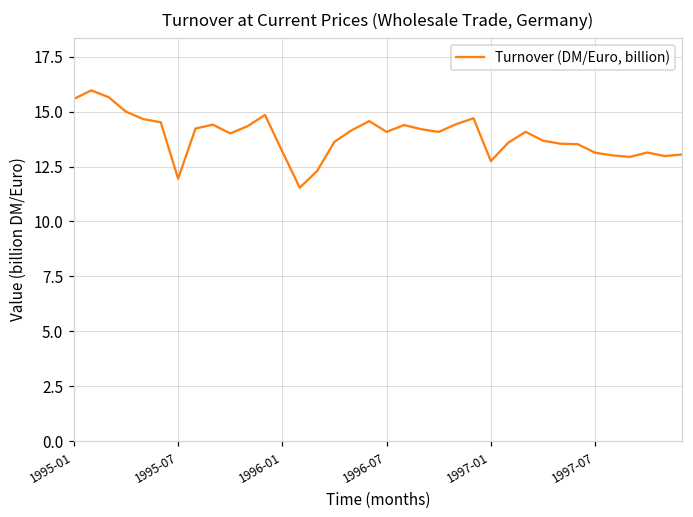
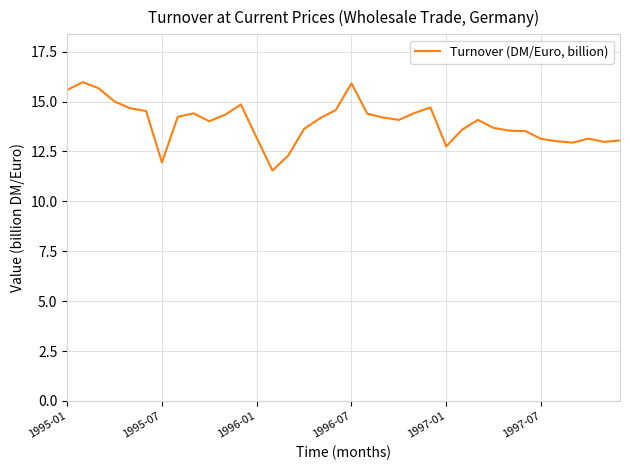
1996-07: 14.1 -> 15.9
